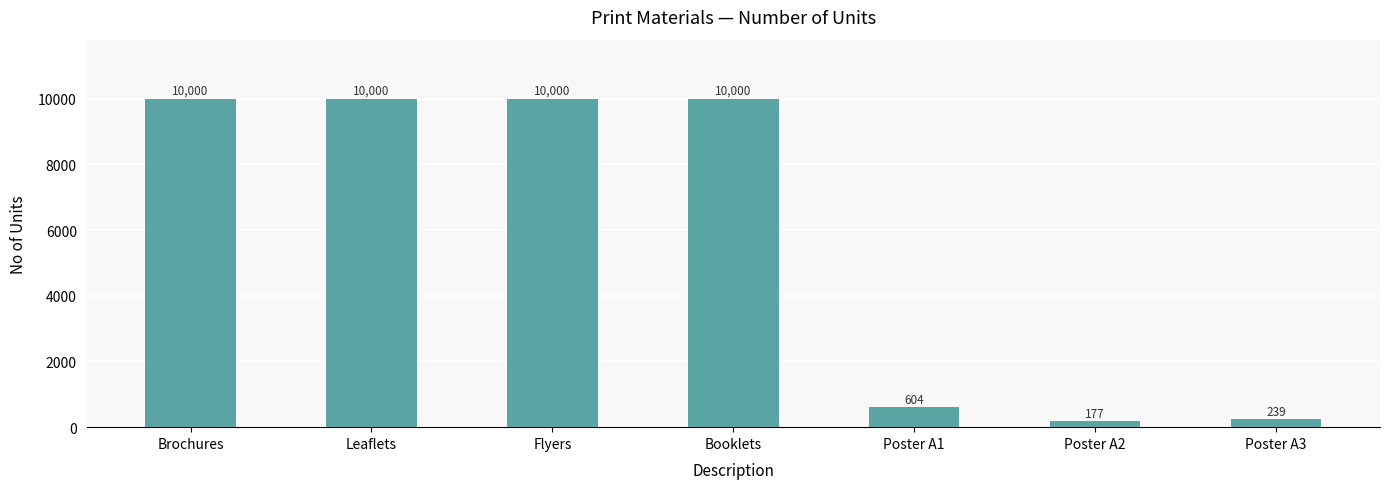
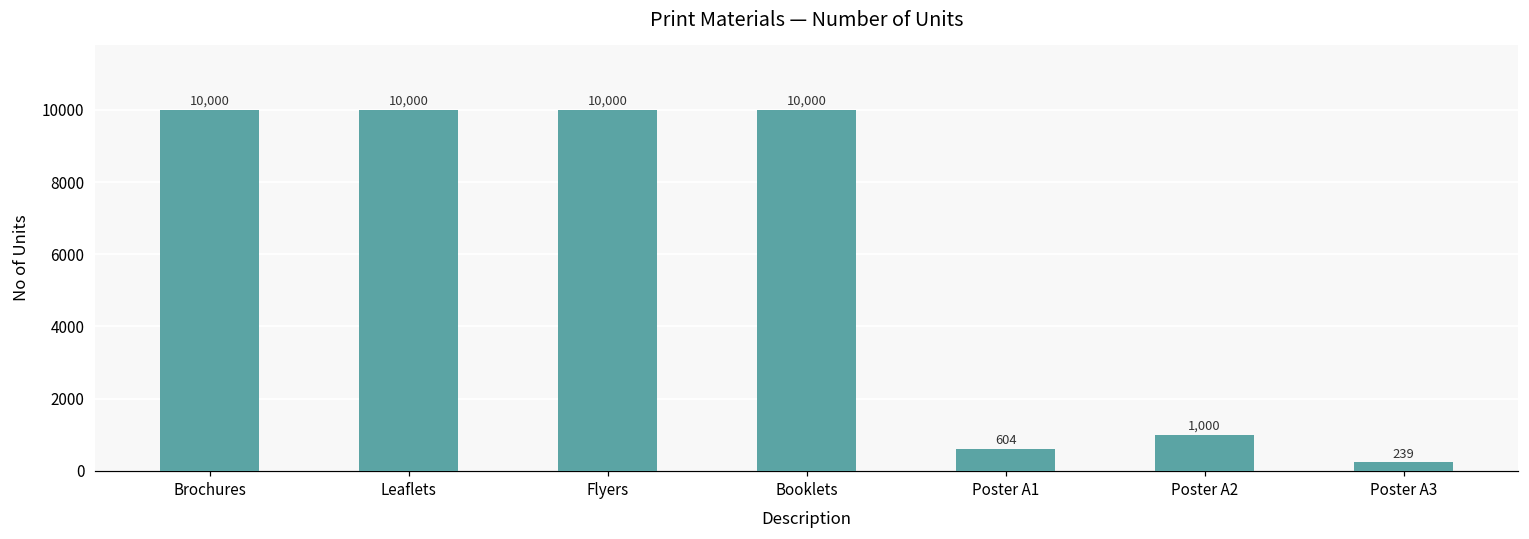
Poster A2: 177 -> 1,000
